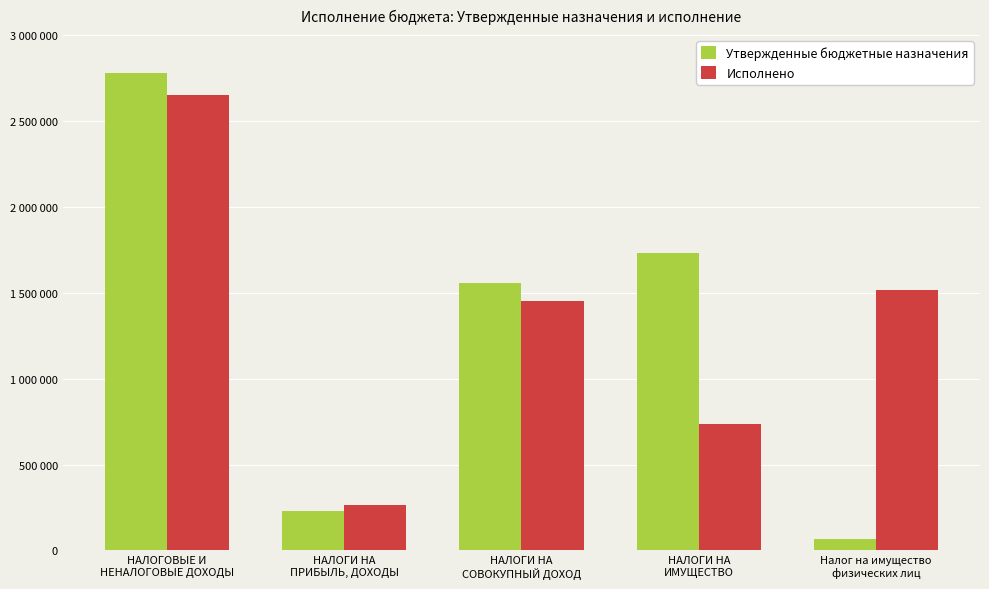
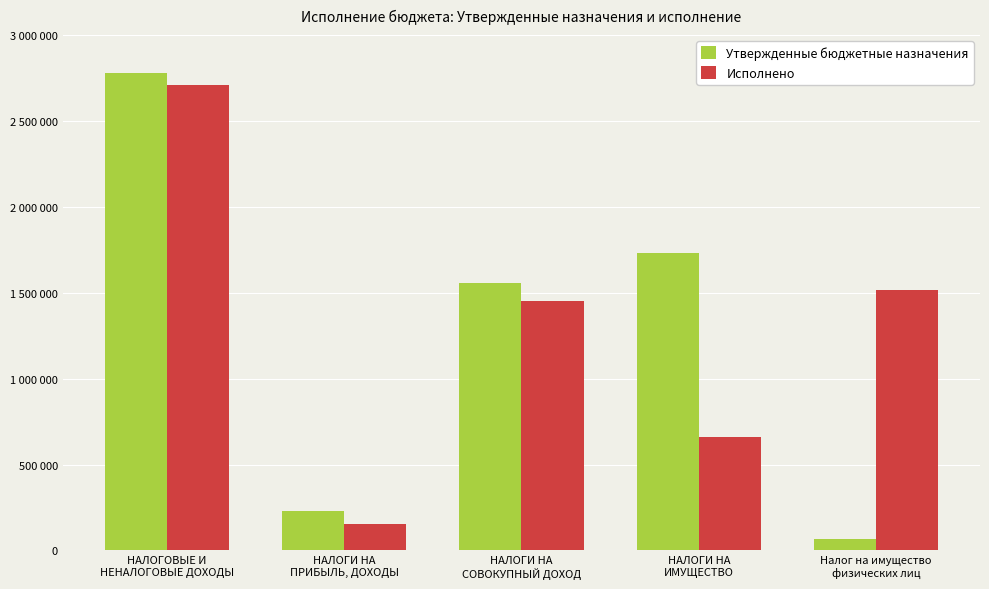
Исполнено, НАЛОГОВЫЕ И НЕНАЛОГОВЫЕ ДОХОДЫ: 2650000 -> 2710000
Исполнено, НАЛОГИ НА ПРИБЫЛЬ, ДОХОДЫ: 260000 -> 150000
Исполнено, НАЛОГИ НА ИМУЩЕСТВО: 740000 -> 660000
